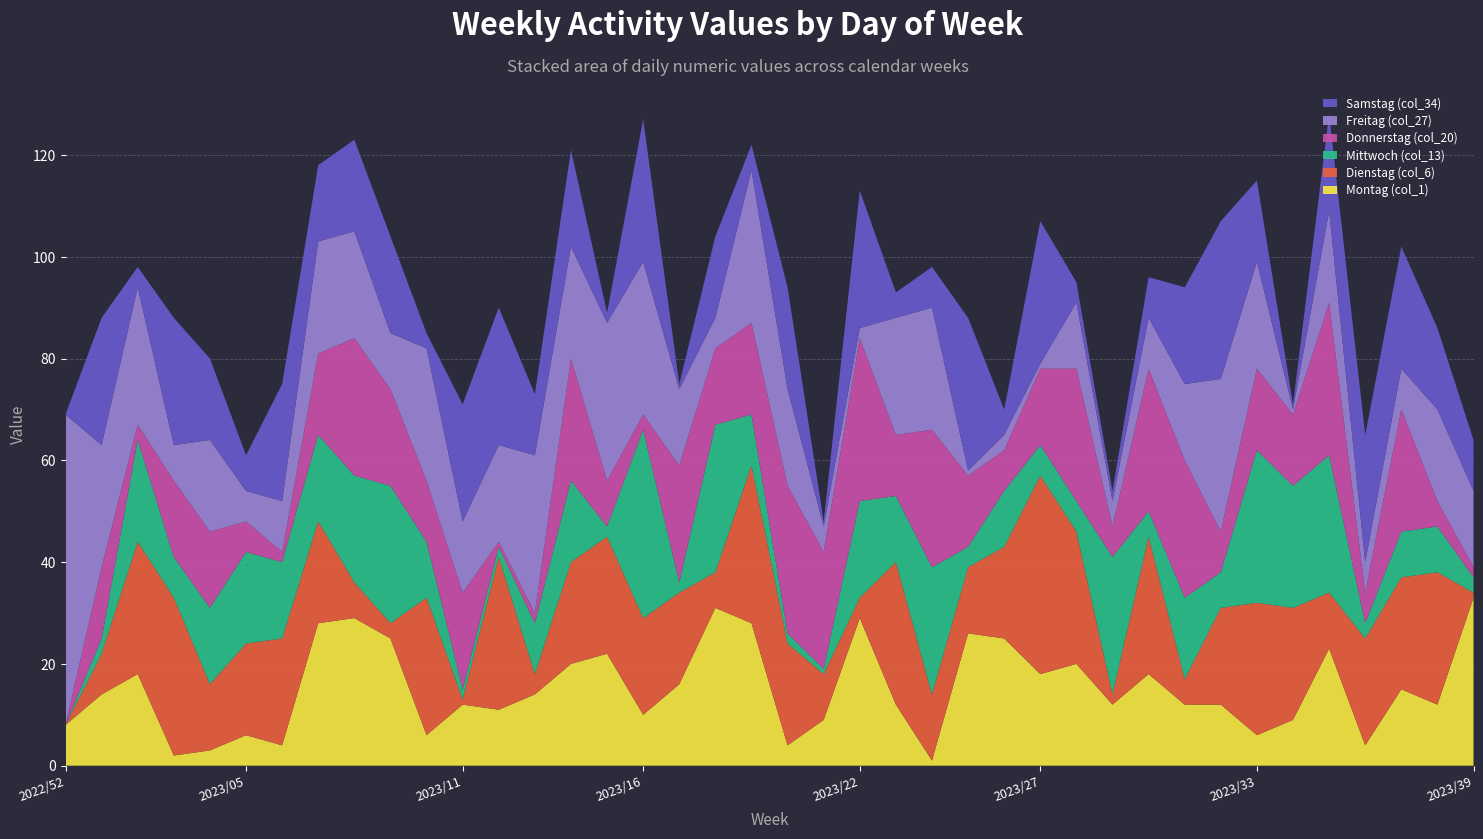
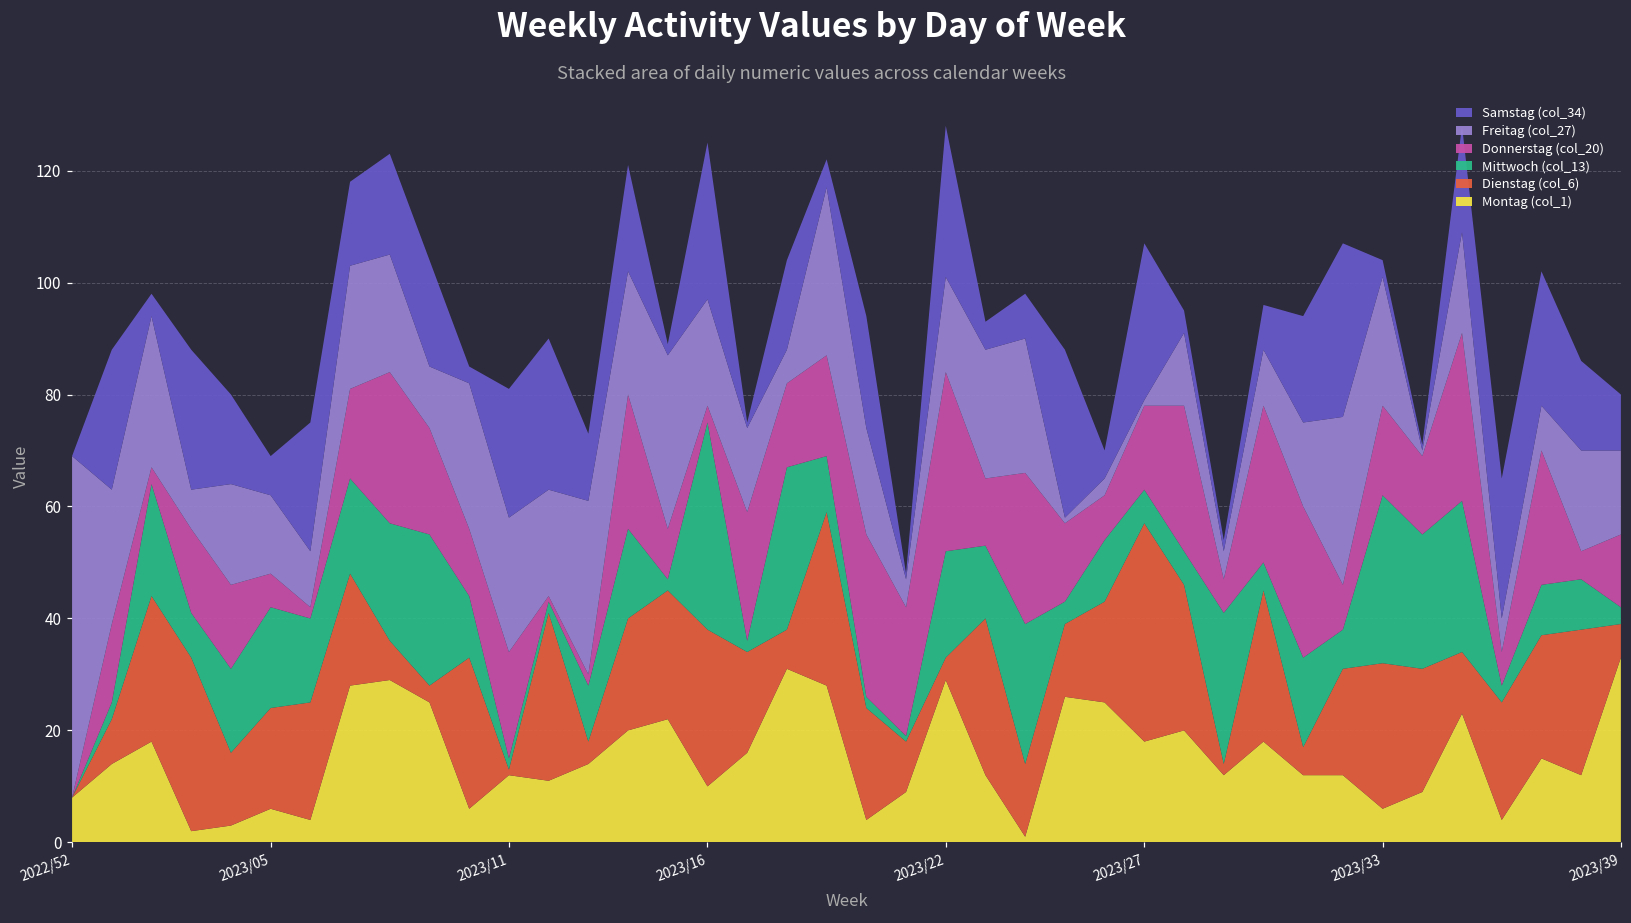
Freitag (col_27), 2023/05: 6 -> 14
Freitag (col_27), 2023/11: 14 -> 24
Dienstag (col_6), 2023/16: 19 -> 28
Freitag (col_27), 2023/16: 30 -> 19
Freitag (col_27), 2023/22: 2 -> 17
Freitag (col_27), 2023/33: 21 -> 23
Samstag (col_34), 2023/33: 16 -> 3
Dienstag (col_6), 2023/39: 1 -> 6
Donnerstag (col_20), 2023/39: 2 -> 13
